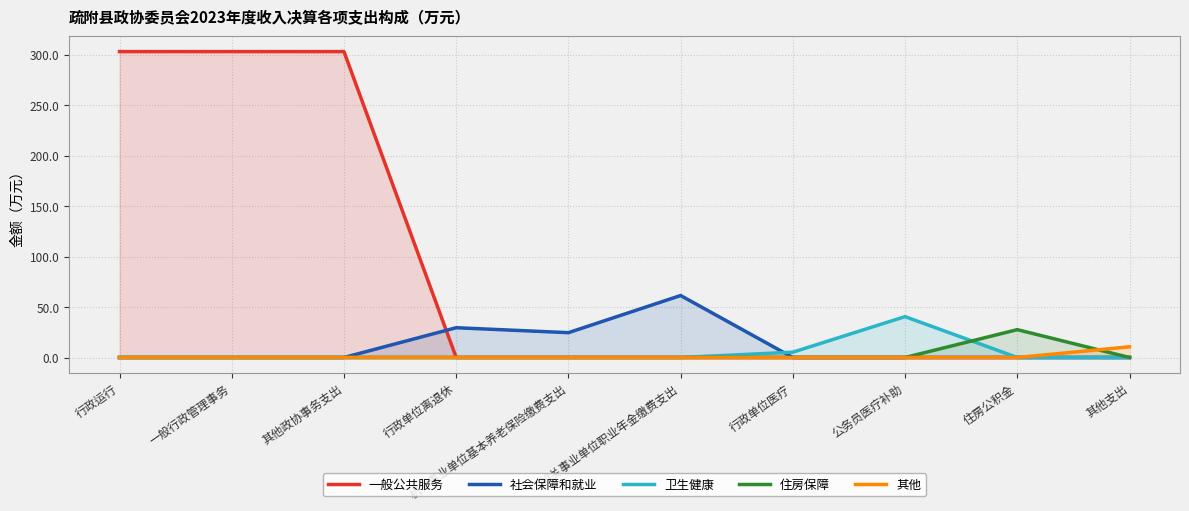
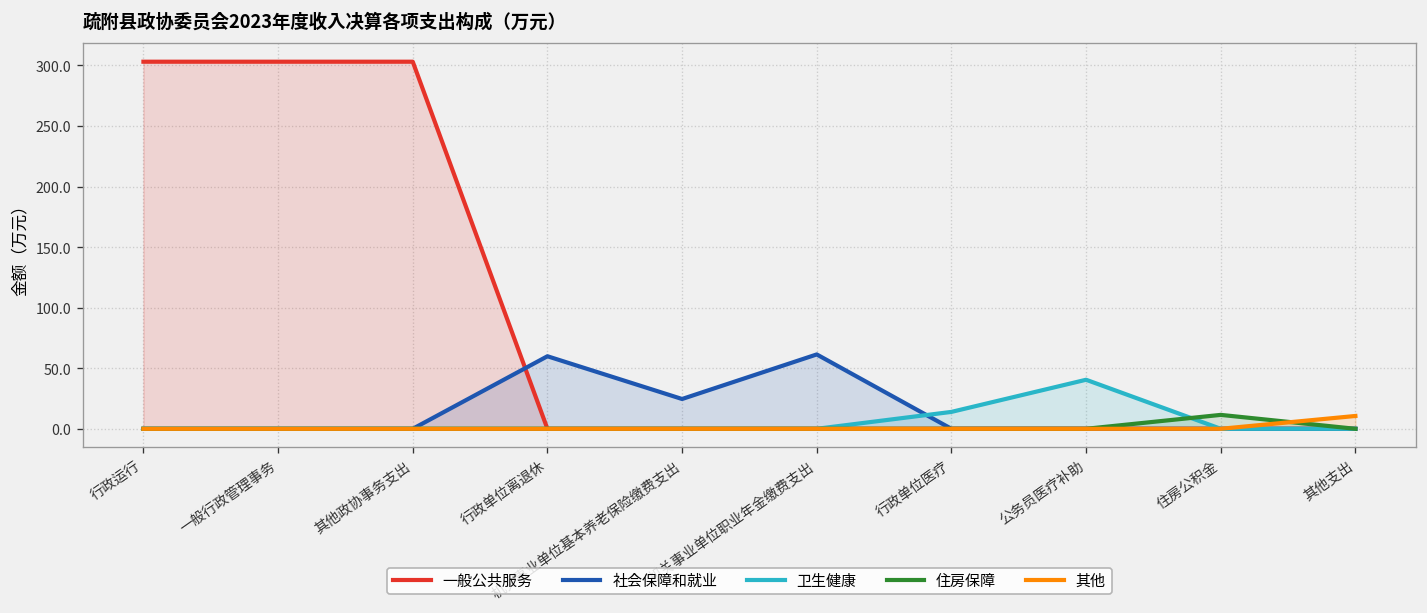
社会保障和就业, 行政单位离退休: 30 -> 60
卫生健康, 行政单位医疗: 5 -> 14
住房保障, 住房公积金: 28 -> 11
